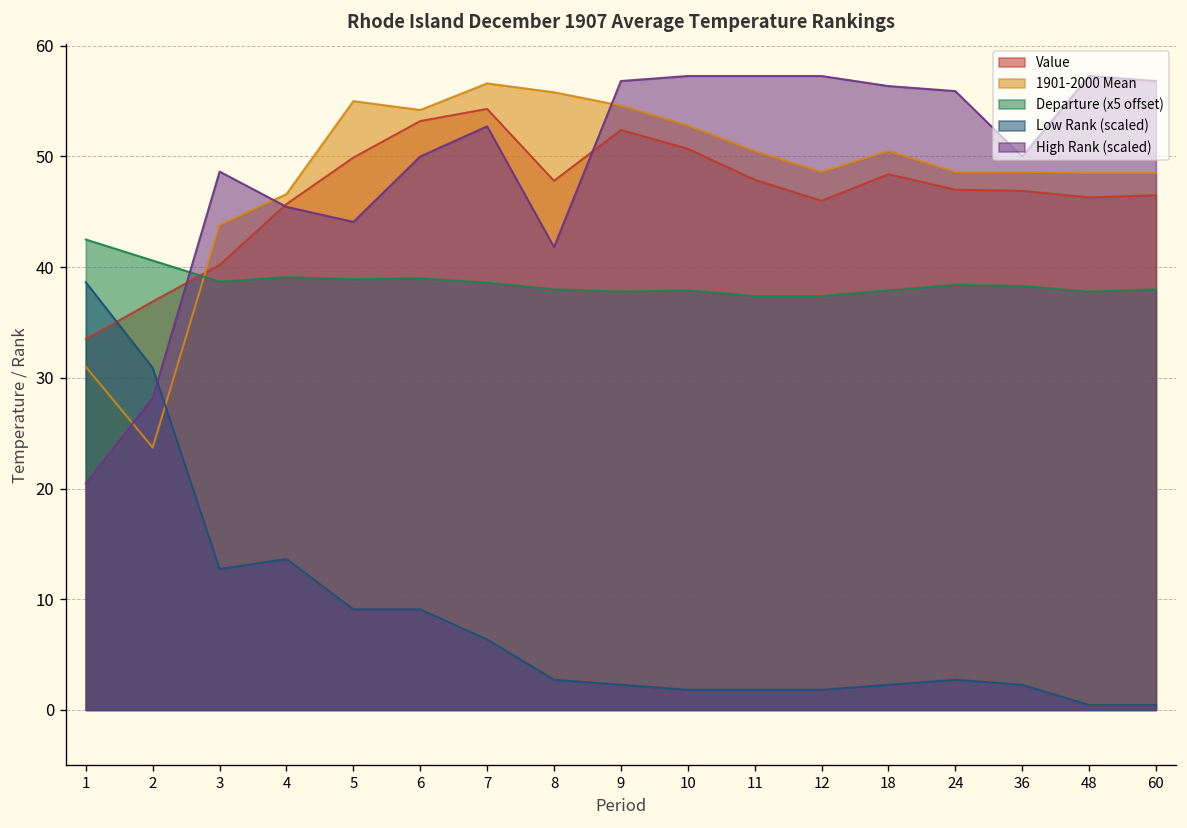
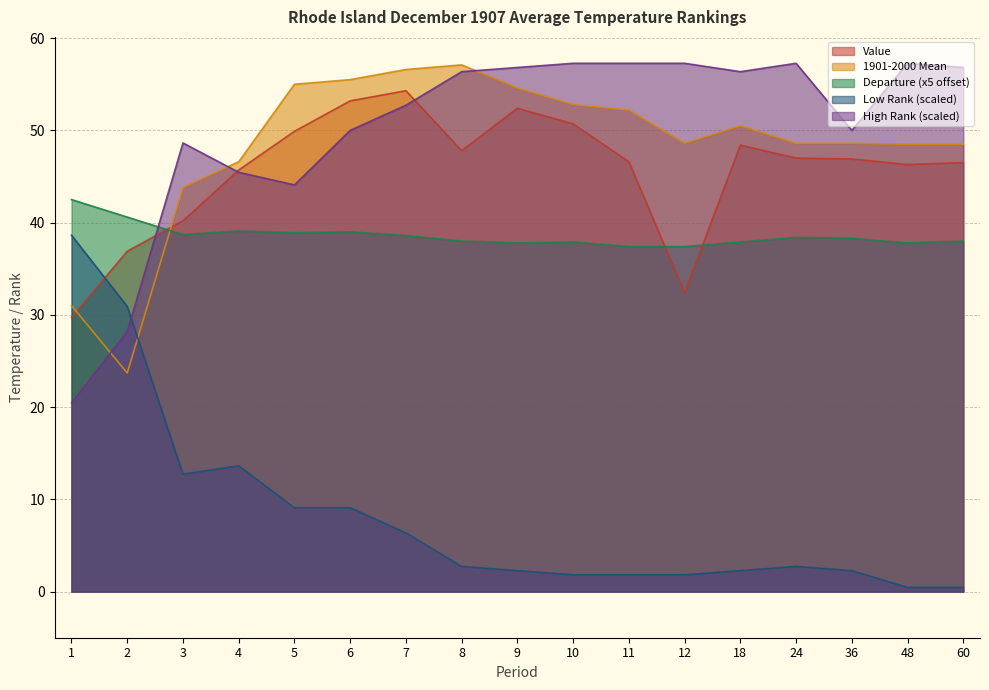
Value, 1: 34 -> 30
1901-2000 Mean, 6: 54 -> 56
1901-2000 Mean, 8: 56 -> 57
High Rank (scaled), 8: 42 -> 56
Value, 11: 48 -> 47
1901-2000 Mean, 11: 51 -> 52
Value, 12: 46 -> 32
High Rank (scaled), 24: 56 -> 57
